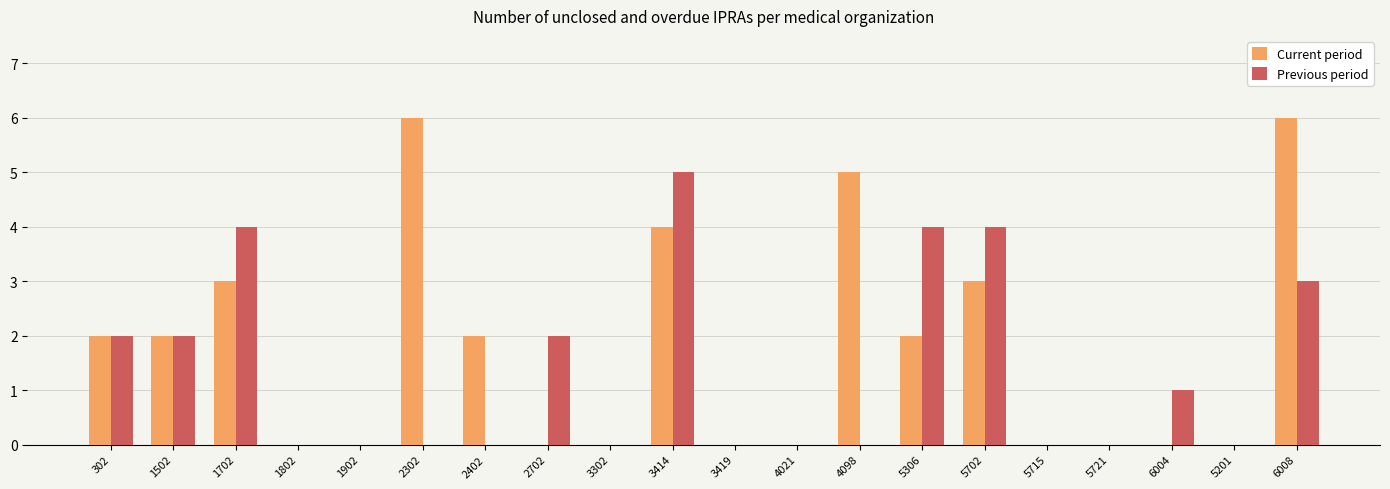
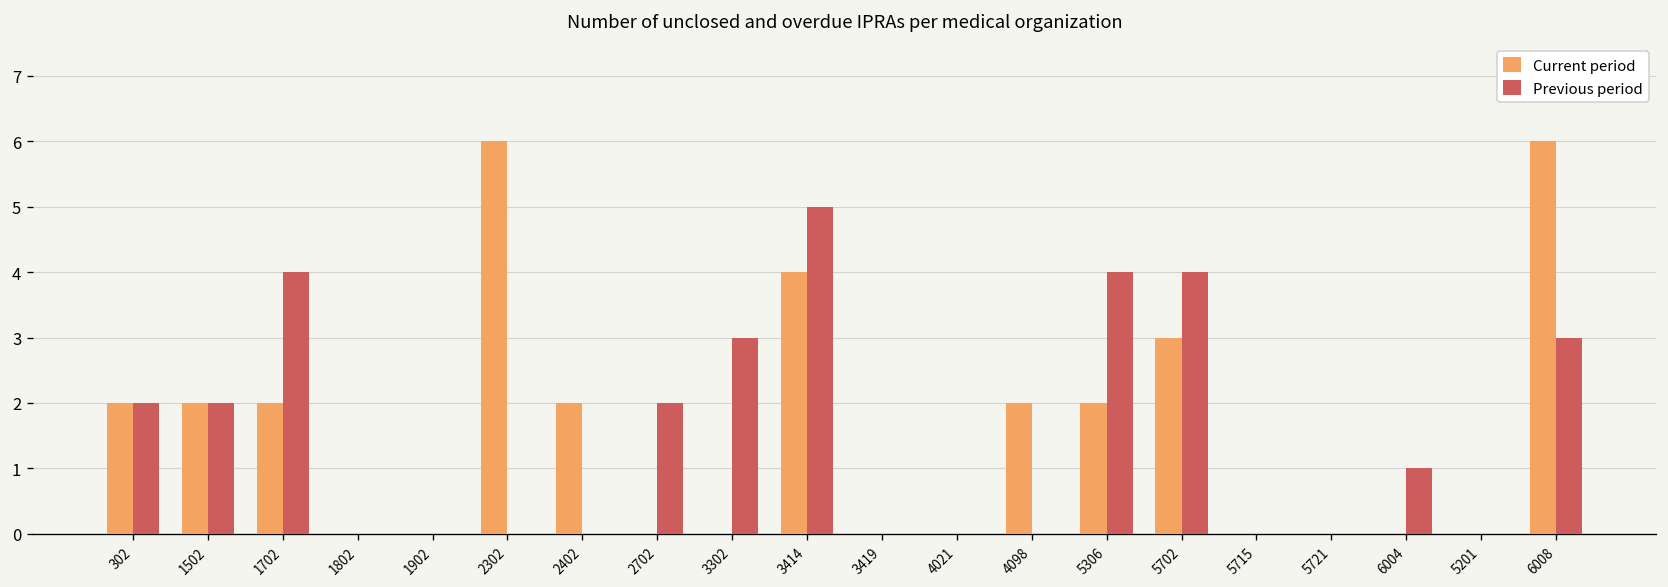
Current period, 1702: 3 -> 2
Previous period, 3302: 0 -> 3
Current period, 4098: 5 -> 2
